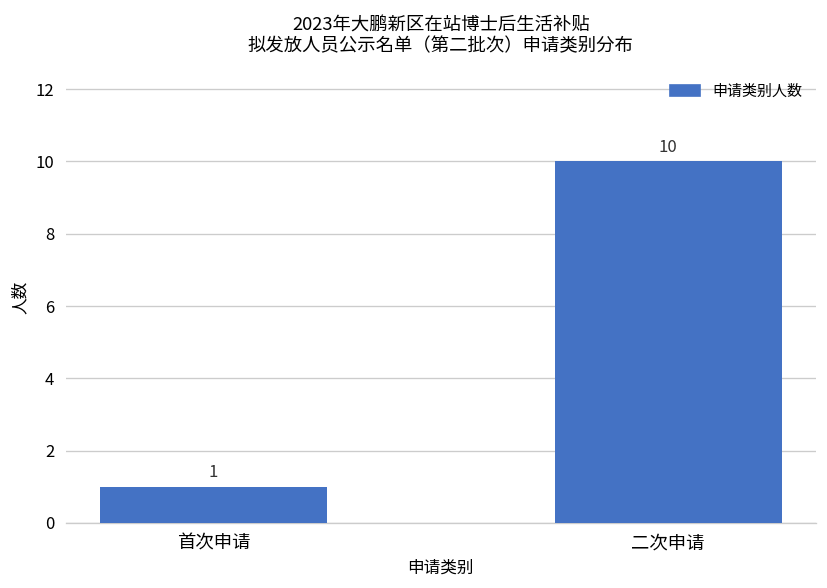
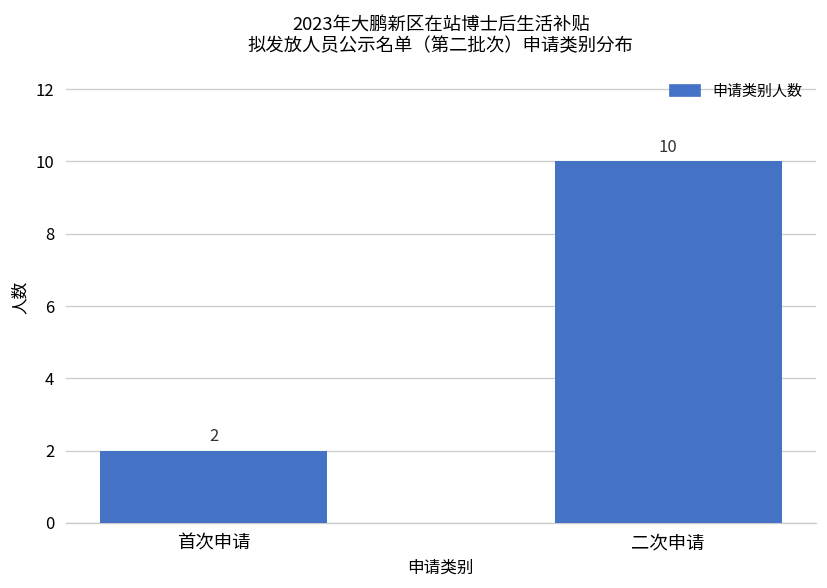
首次申请: 1 -> 2
